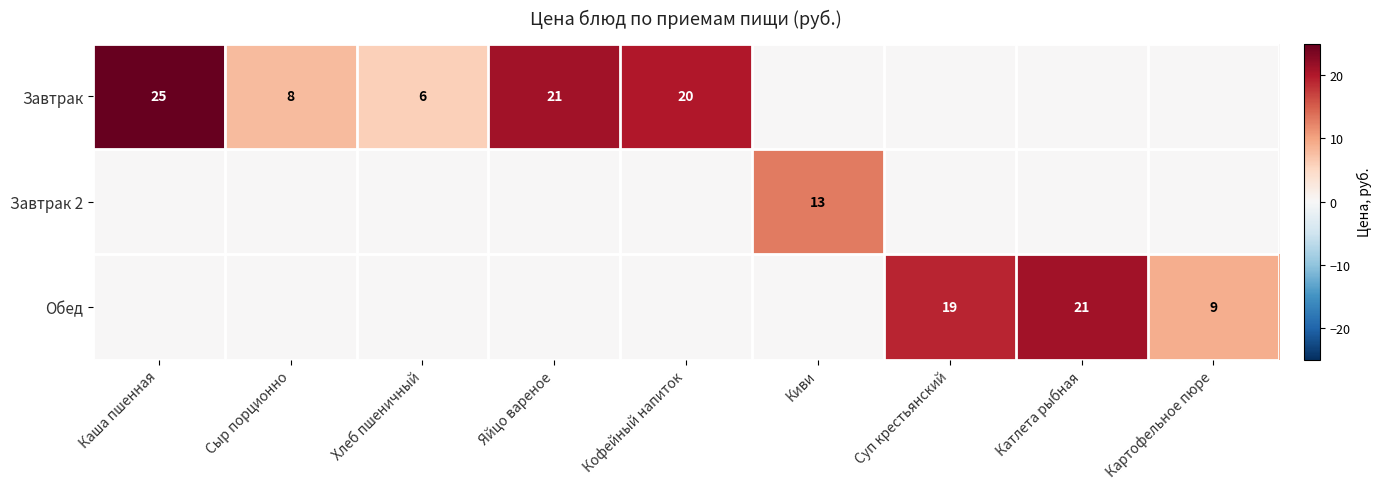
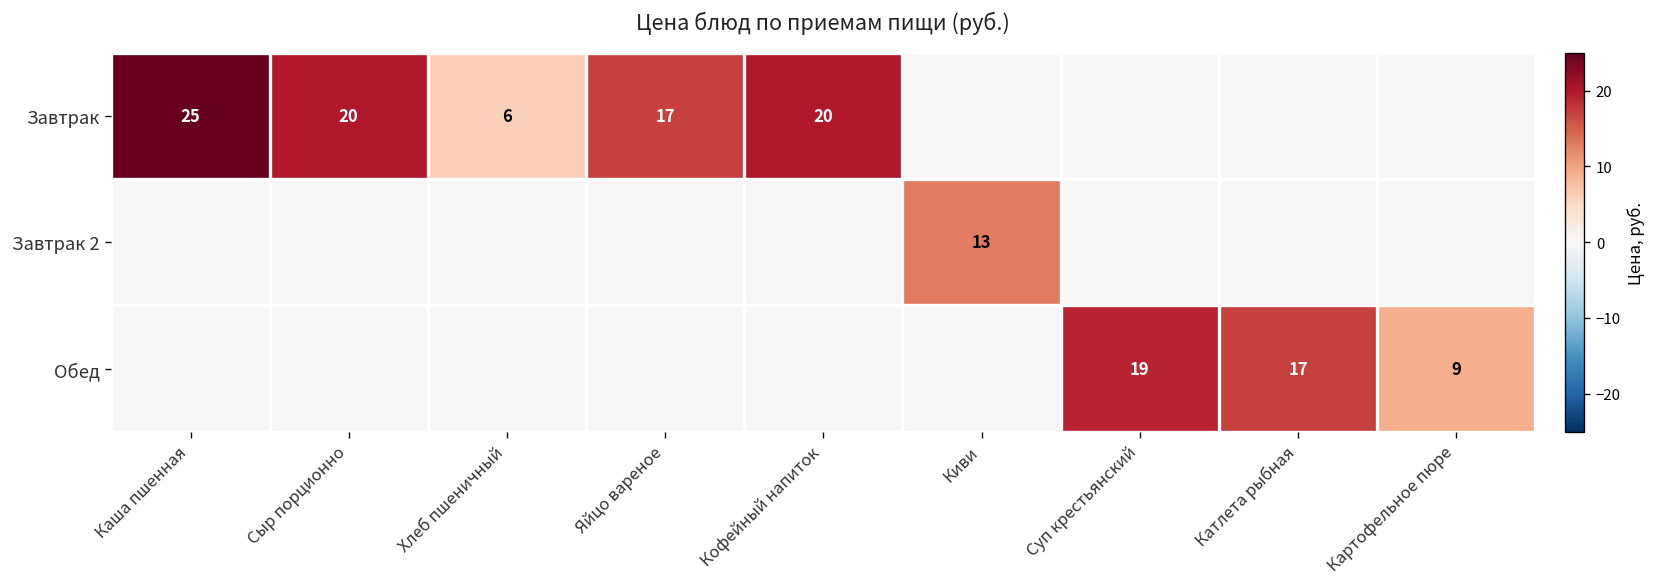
Завтрак, Сыр порционно: 8 -> 20
Завтрак, Яйцо вареное: 21 -> 17
Обед, Катлета рыбная: 21 -> 17
